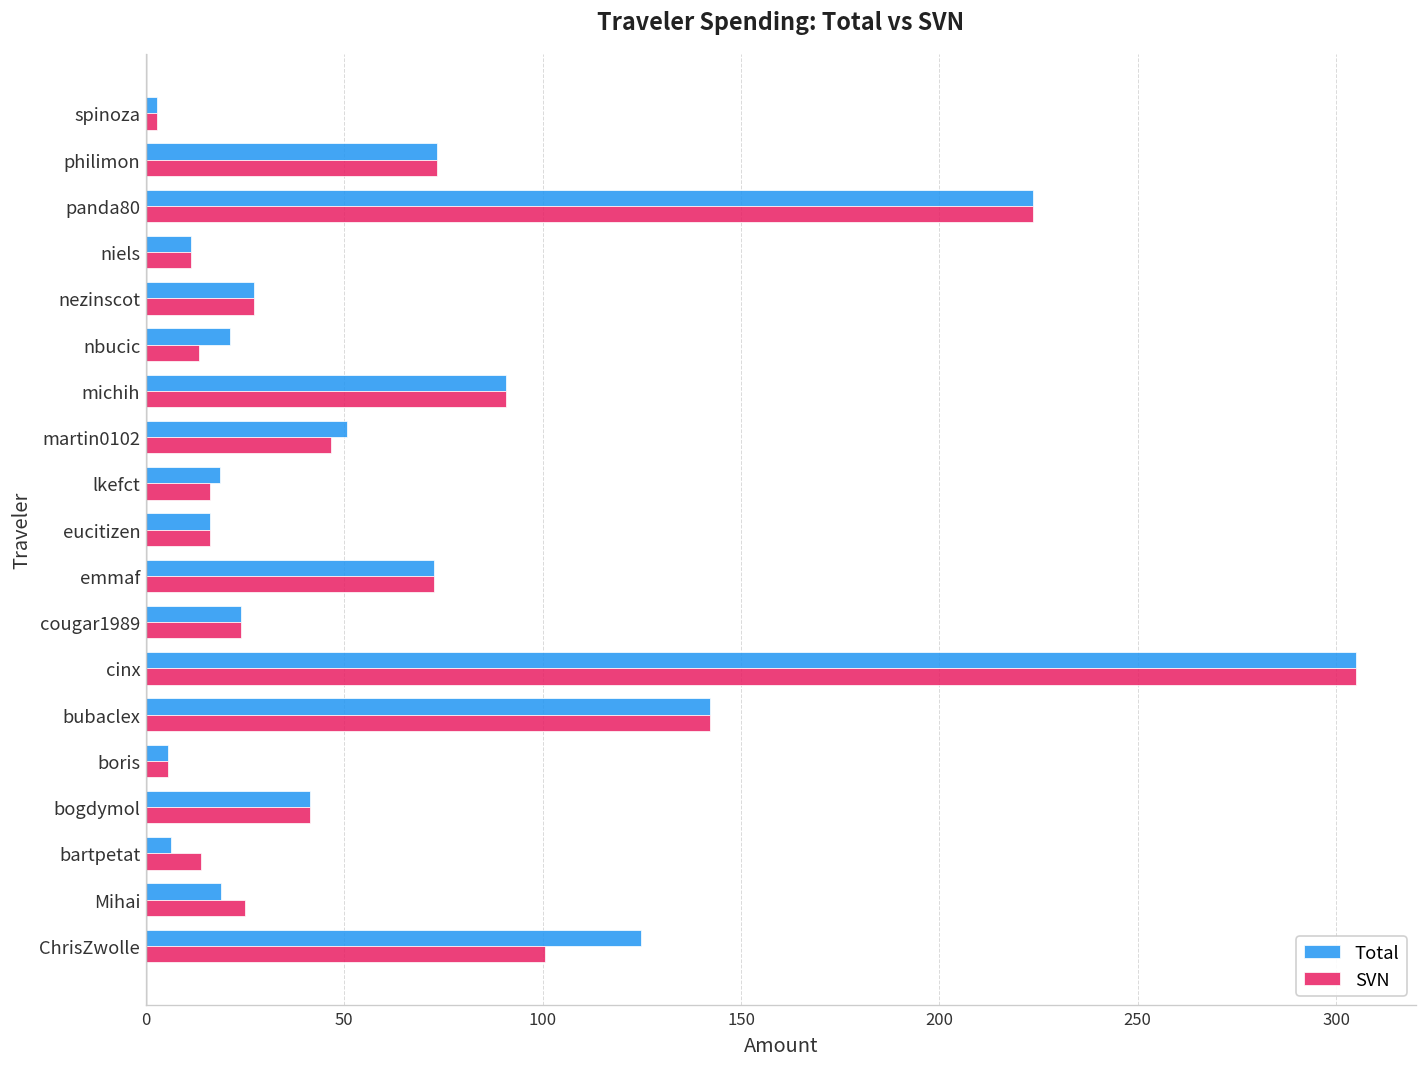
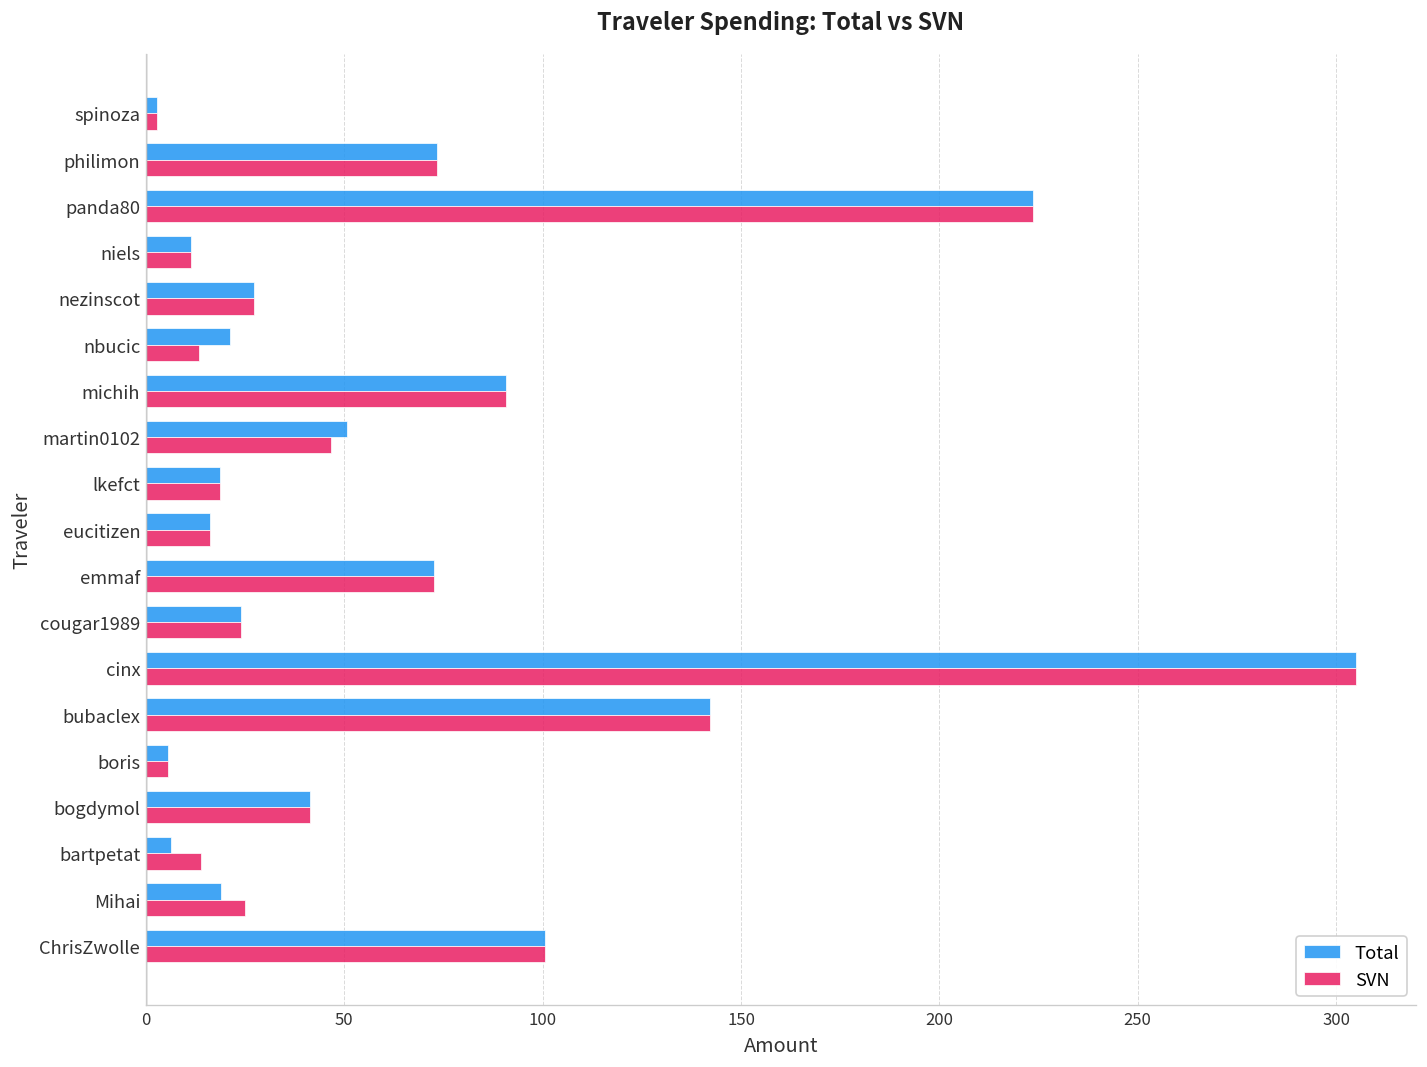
SVN, lkefct: 16 -> 19
Total, ChrisZwolle: 125 -> 101
